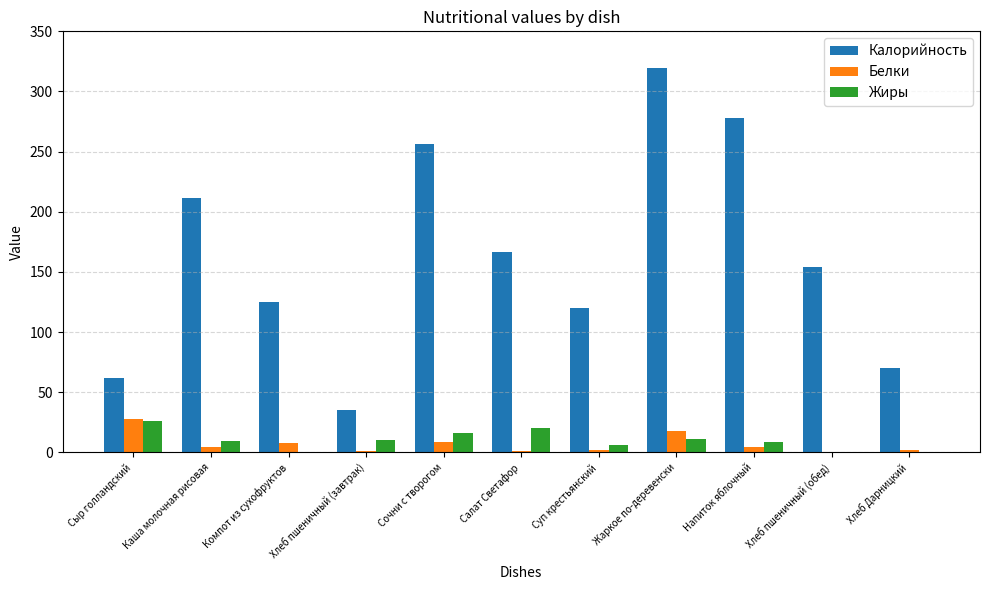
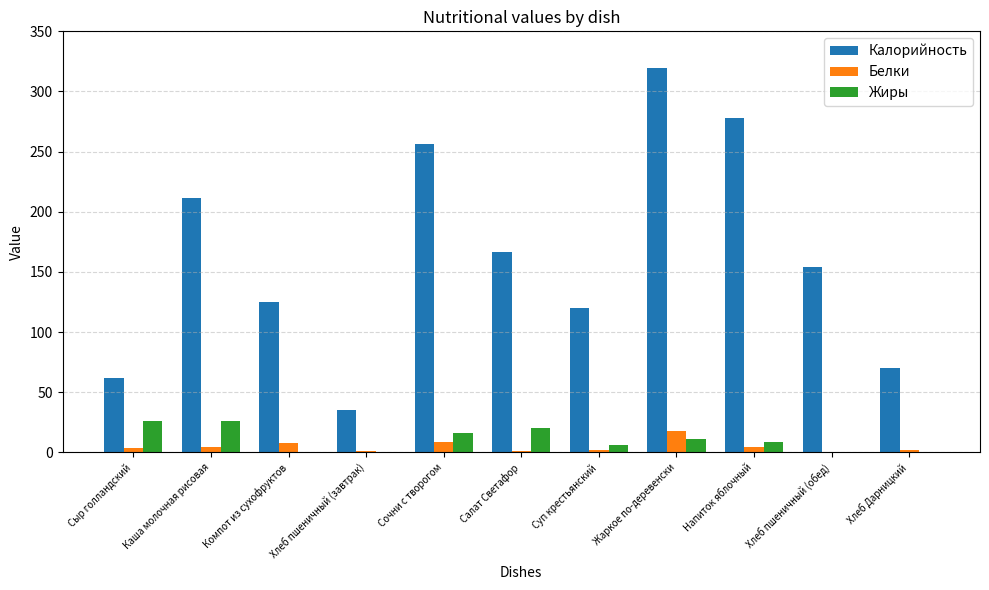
Белки, Сыр голландский: 27 -> 3
Жиры, Каша молочная рисовая: 10 -> 26
Жиры, Хлеб пшеничный (завтрак): 10 -> 0
